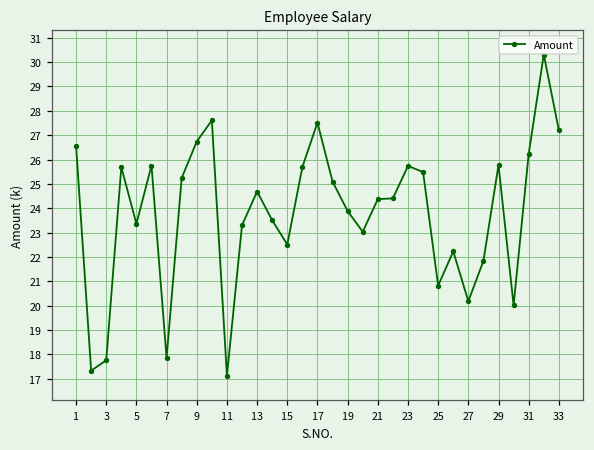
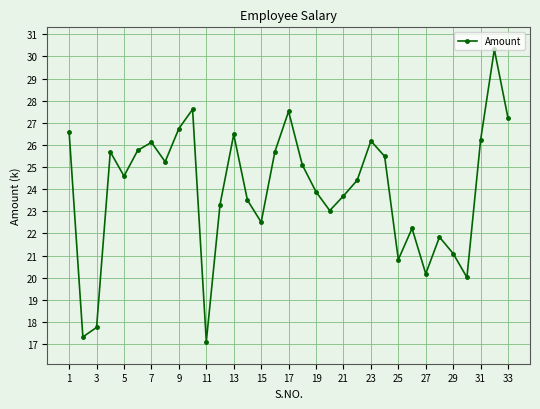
5: 23.4 -> 24.6
7: 17.9 -> 26.1
13: 24.7 -> 26.5
21: 24.4 -> 23.7
23: 25.7 -> 26.2
29: 25.8 -> 21.1
